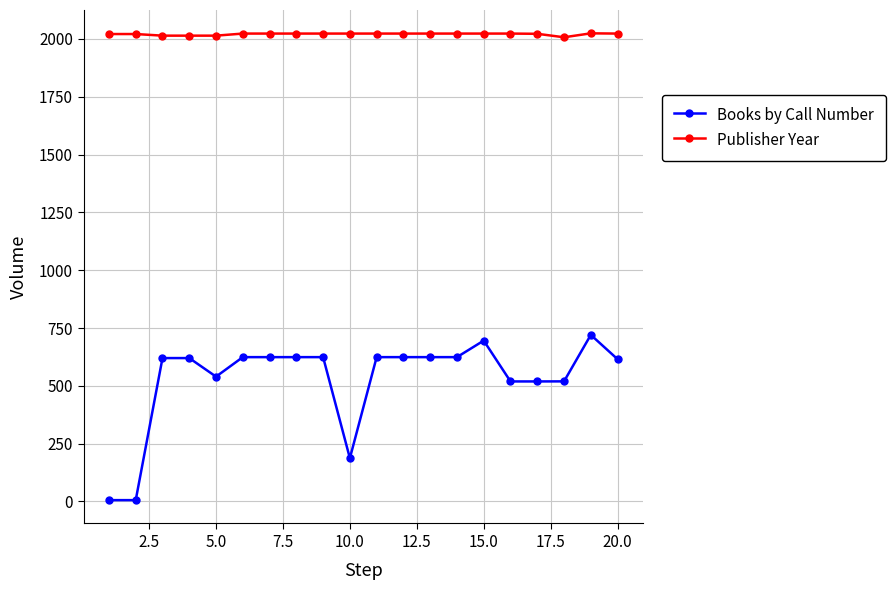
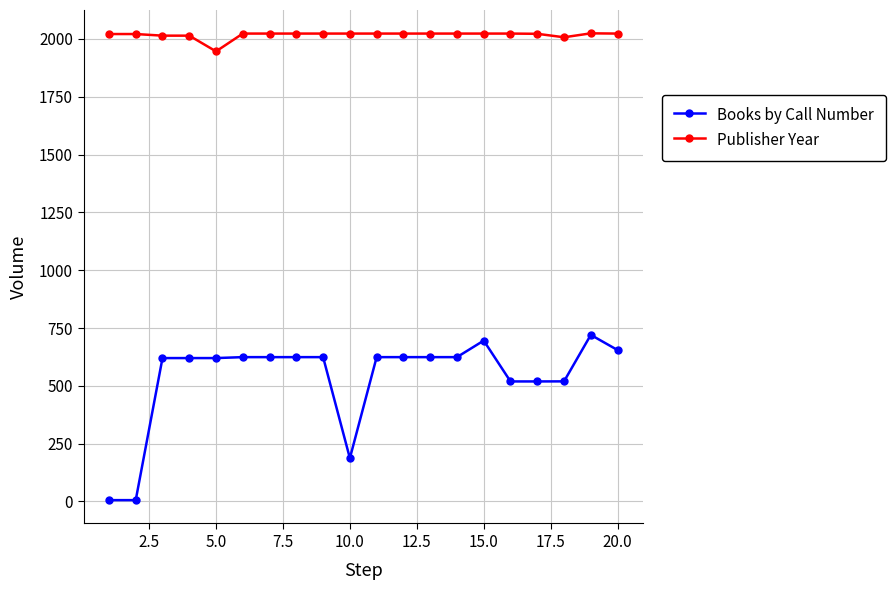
Books by Call Number, 5.0: 540 -> 620
Publisher Year, 5.0: 2010 -> 1950
Books by Call Number, 20.0: 620 -> 650
